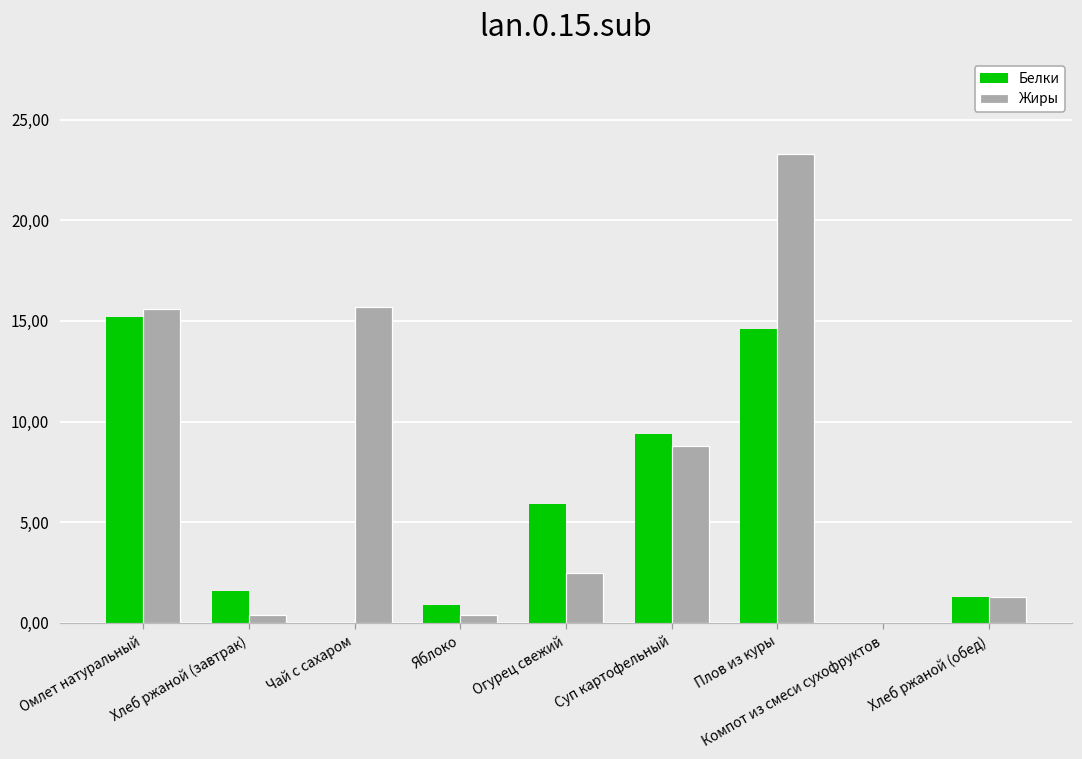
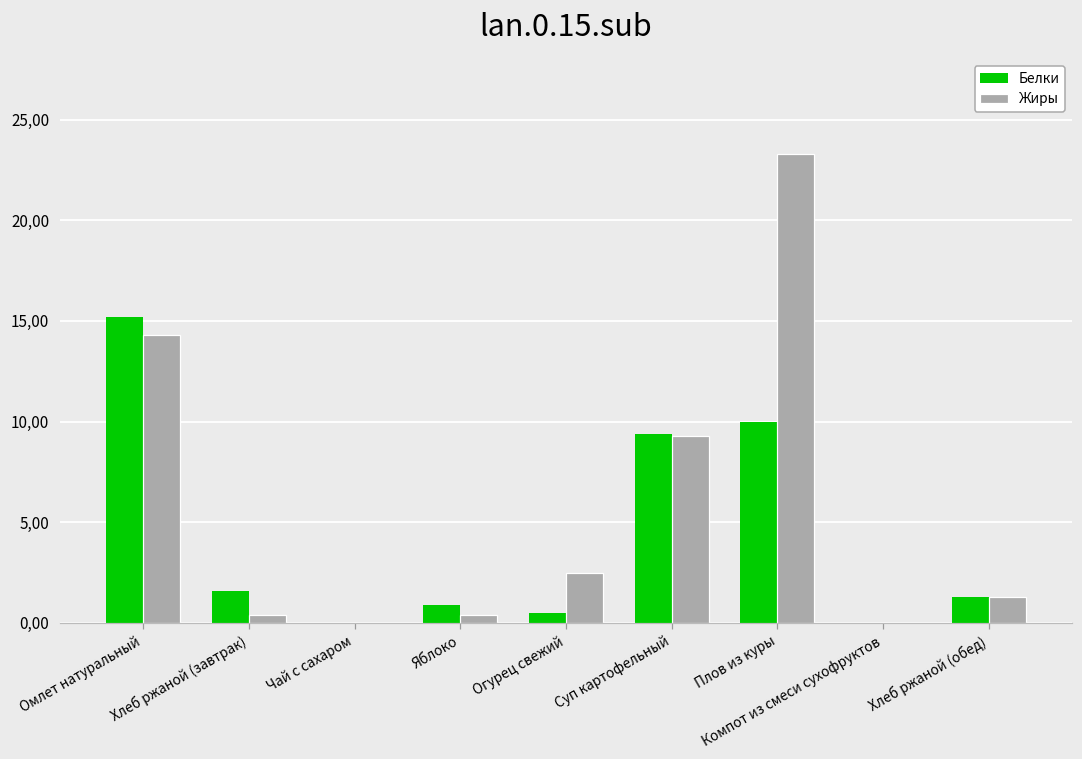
Жиры, Омлет натуральный: 1560 -> 1430
Жиры, Чай с сахаром: 1570 -> 0
Белки, Огурец свежий: 590 -> 50
Жиры, Суп картофельный: 880 -> 930
Белки, Плов из куры: 1460 -> 1000
